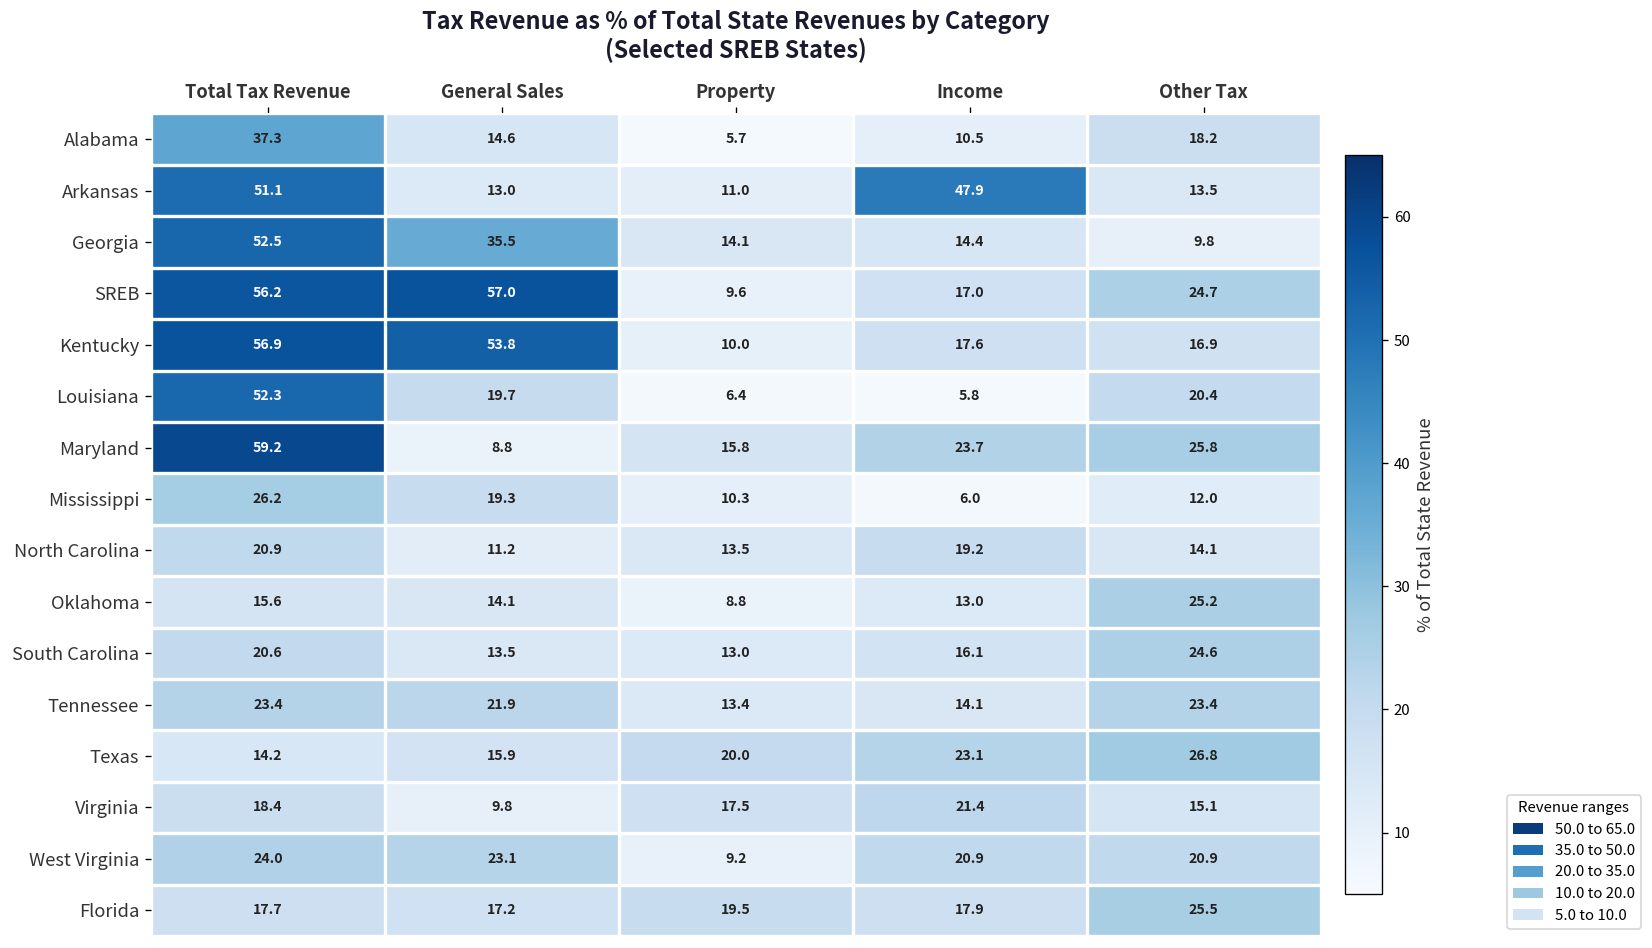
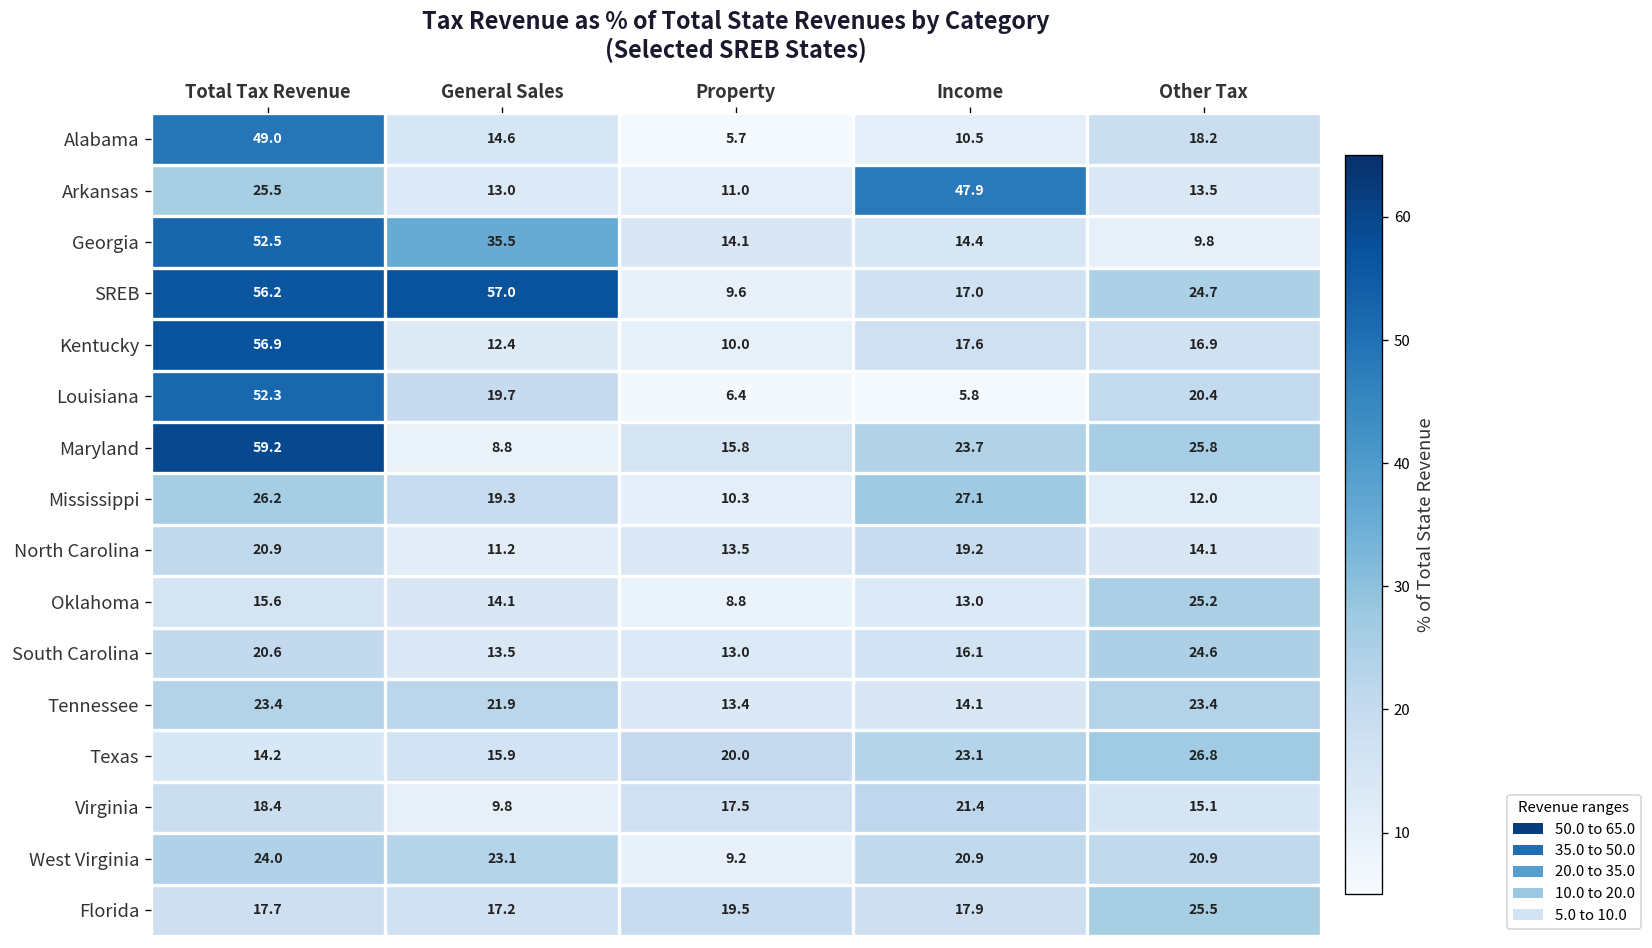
Alabama, Total Tax Revenue: 37.3 -> 49.0
Arkansas, Total Tax Revenue: 51.1 -> 25.5
Kentucky, General Sales: 53.8 -> 12.4
Mississippi, Income: 6.0 -> 27.1
